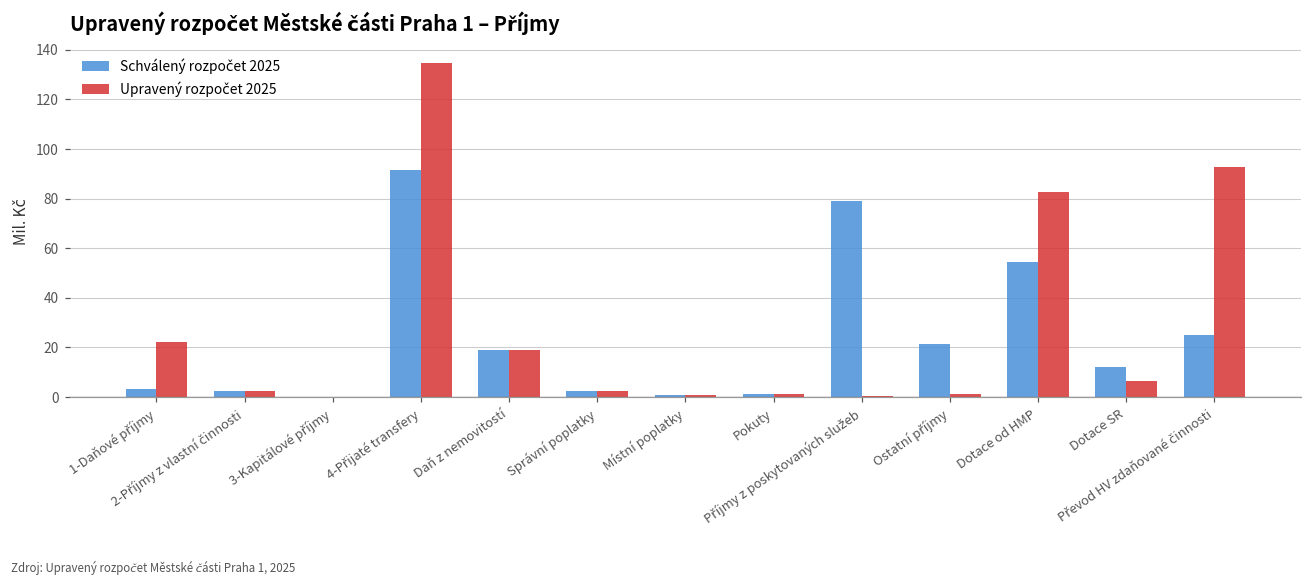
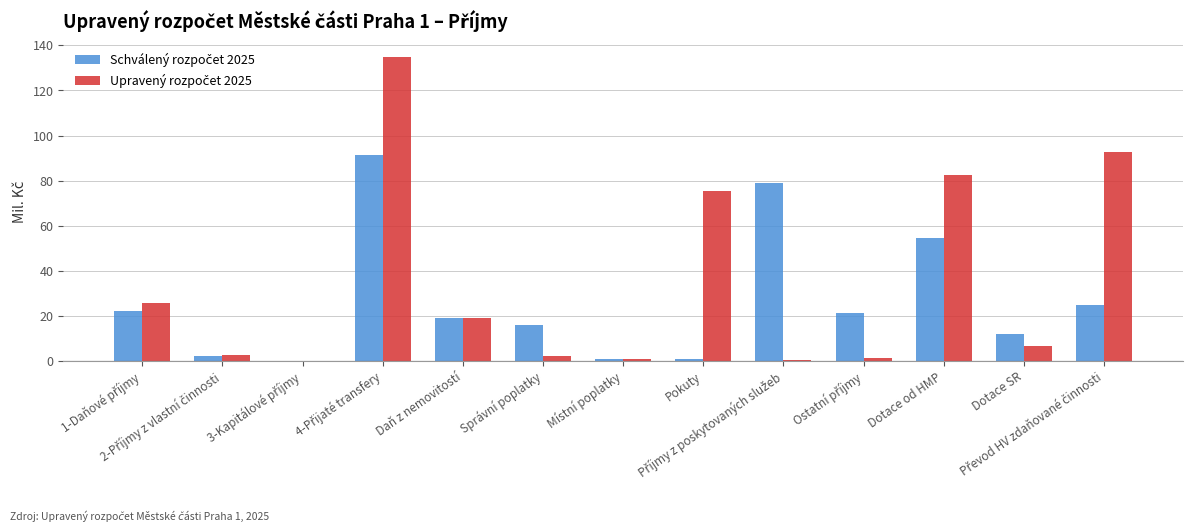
Schválený rozpočet 2025, 1-Daňové příjmy: 3 -> 22
Upravený rozpočet 2025, 1-Daňové příjmy: 22 -> 26
Schválený rozpočet 2025, Správní poplatky: 2 -> 16
Upravený rozpočet 2025, Pokuty: 1 -> 75
